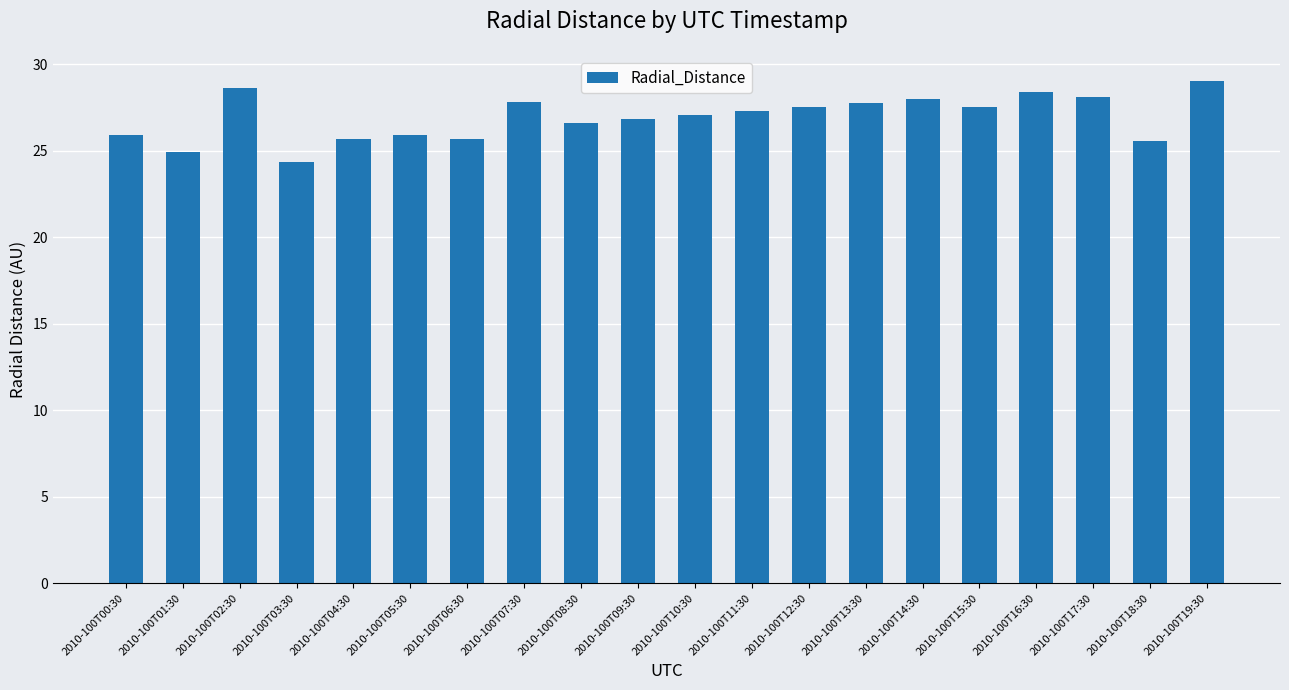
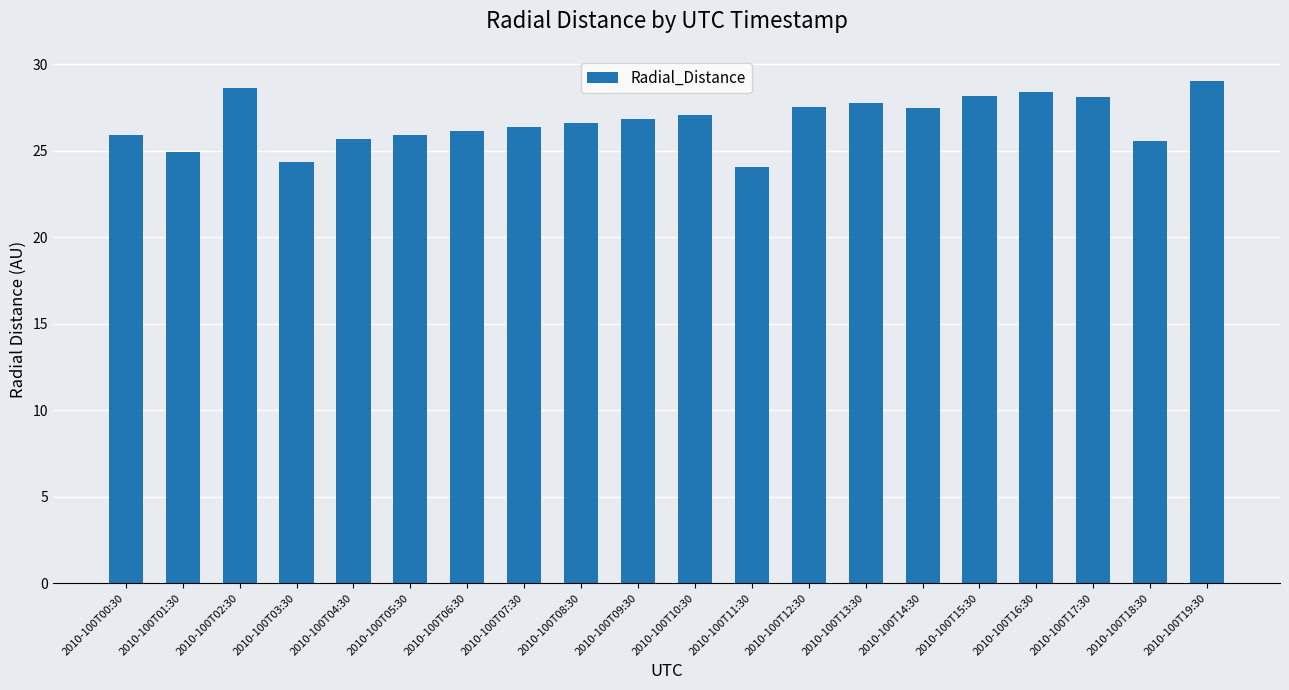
2010-100T06:30: 25.7 -> 26.2
2010-100T07:30: 27.8 -> 26.4
2010-100T11:30: 27.3 -> 24.1
2010-100T14:30: 28.0 -> 27.5
2010-100T15:30: 27.5 -> 28.2
